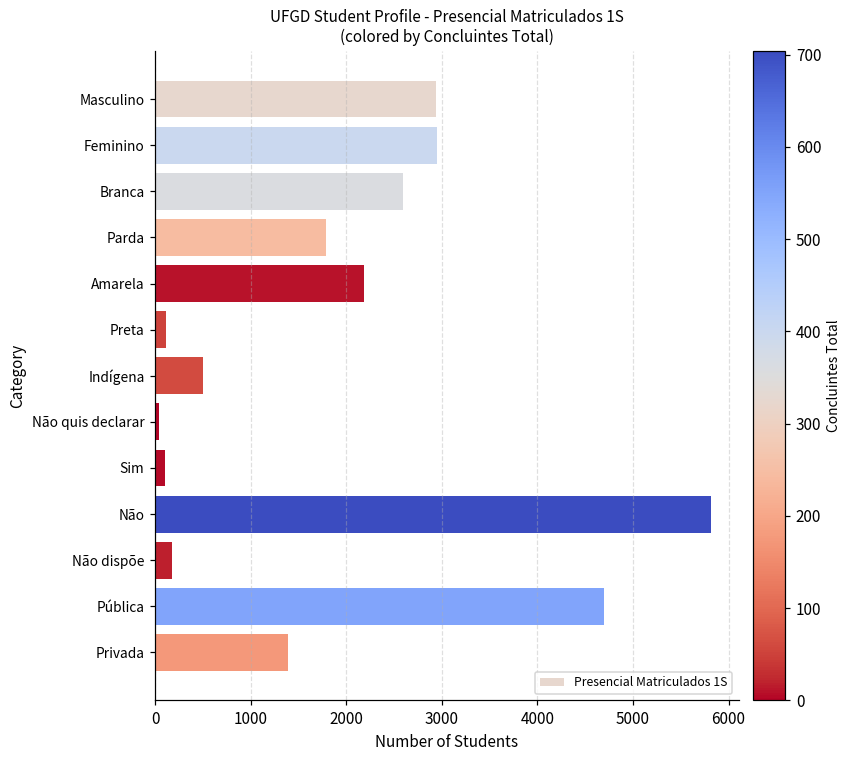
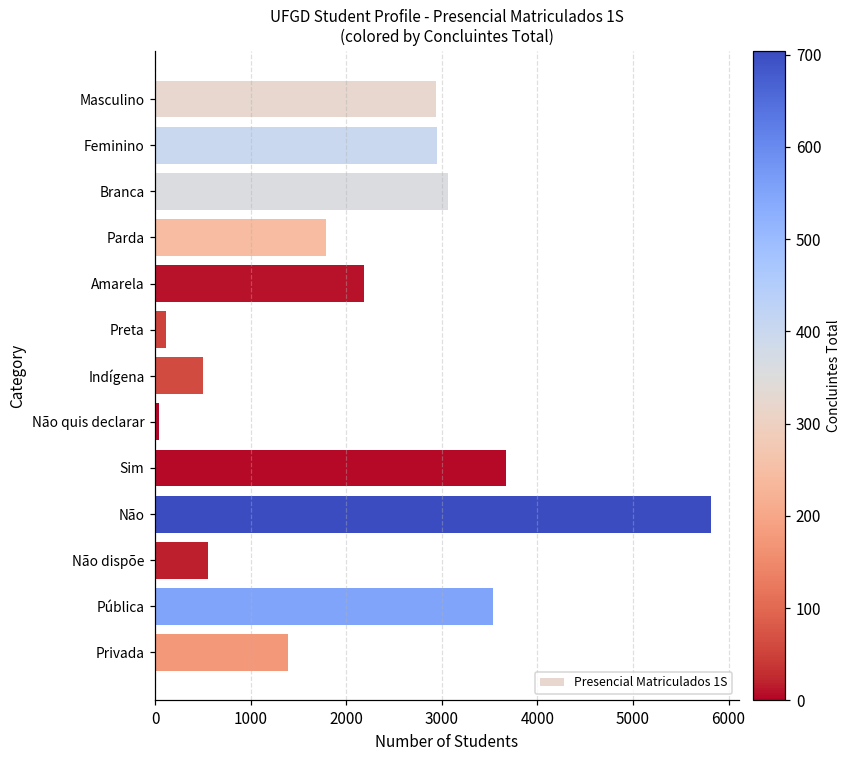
Branca: 2600 -> 3100
Sim: 100 -> 3700
Não dispõe: 200 -> 600
Pública: 4700 -> 3500
